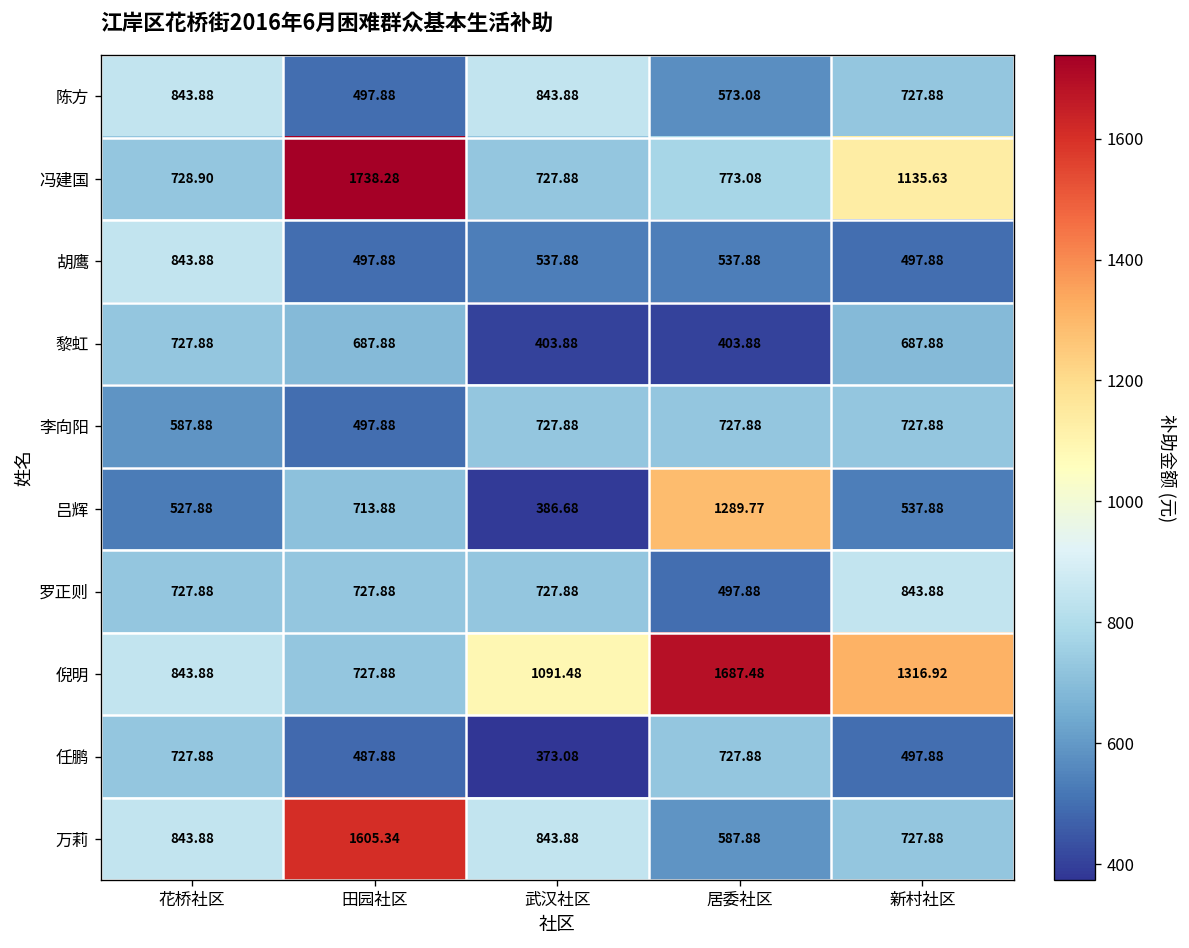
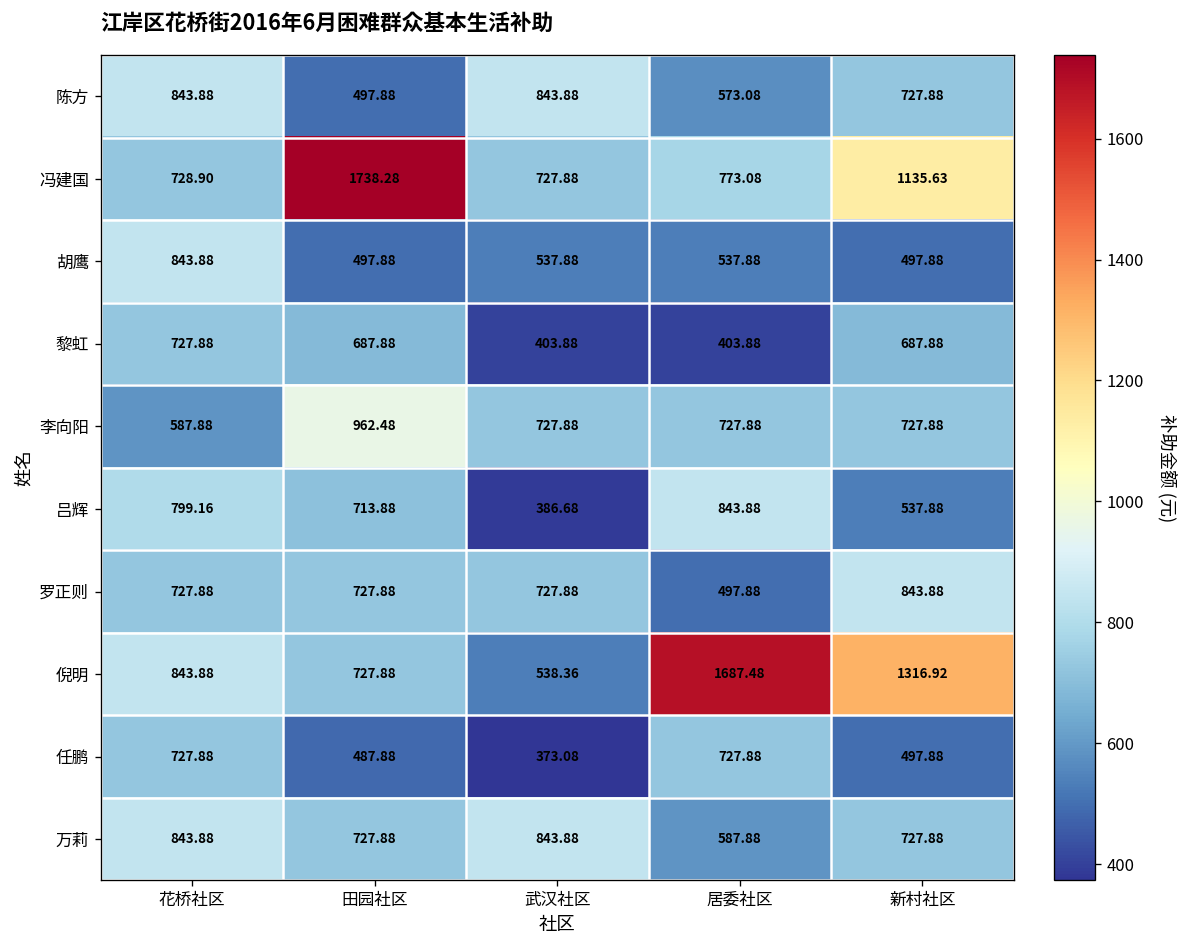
李向阳, 田园社区: 497.88 -> 962.48
吕辉, 花桥社区: 527.88 -> 799.16
吕辉, 居委社区: 1289.77 -> 843.88
倪明, 武汉社区: 1091.48 -> 538.36
万莉, 田园社区: 1605.34 -> 727.88
